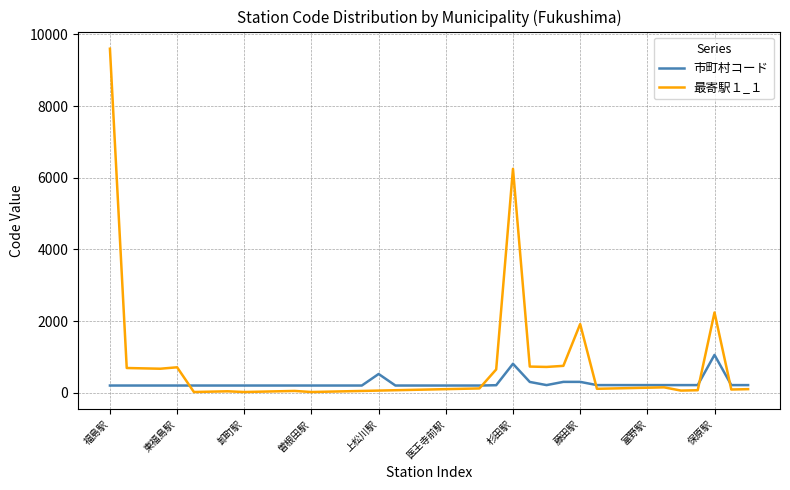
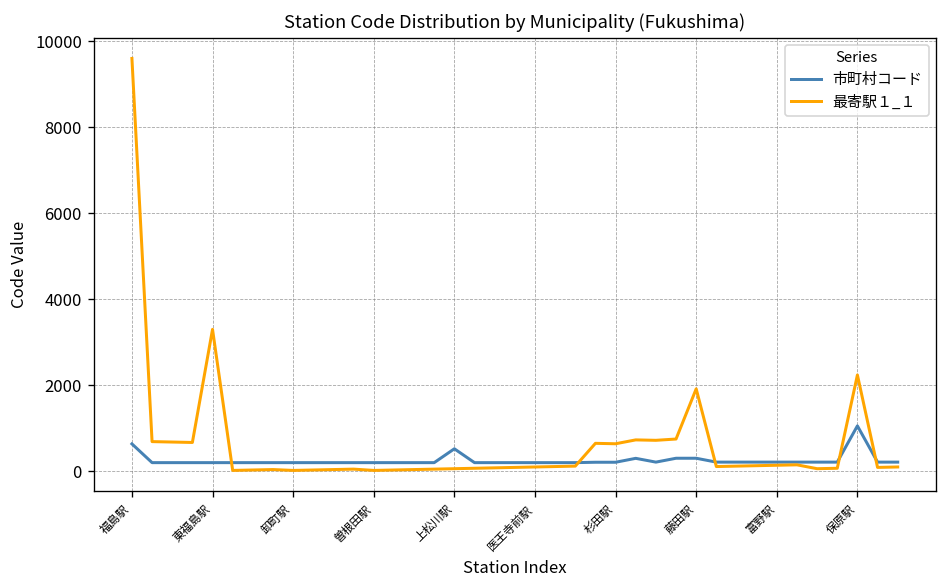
市町村コード, 福島駅: 200 -> 600
最寄駅１_１, 東福島駅: 700 -> 3300
市町村コード, 杉田駅: 800 -> 200
最寄駅１_１, 杉田駅: 6200 -> 600
